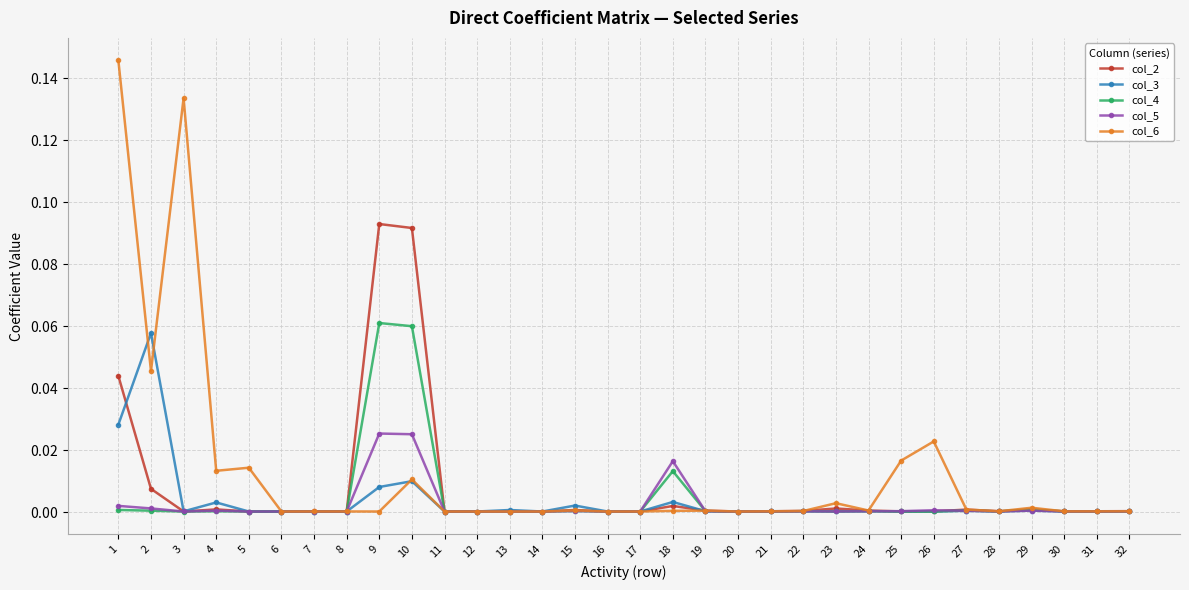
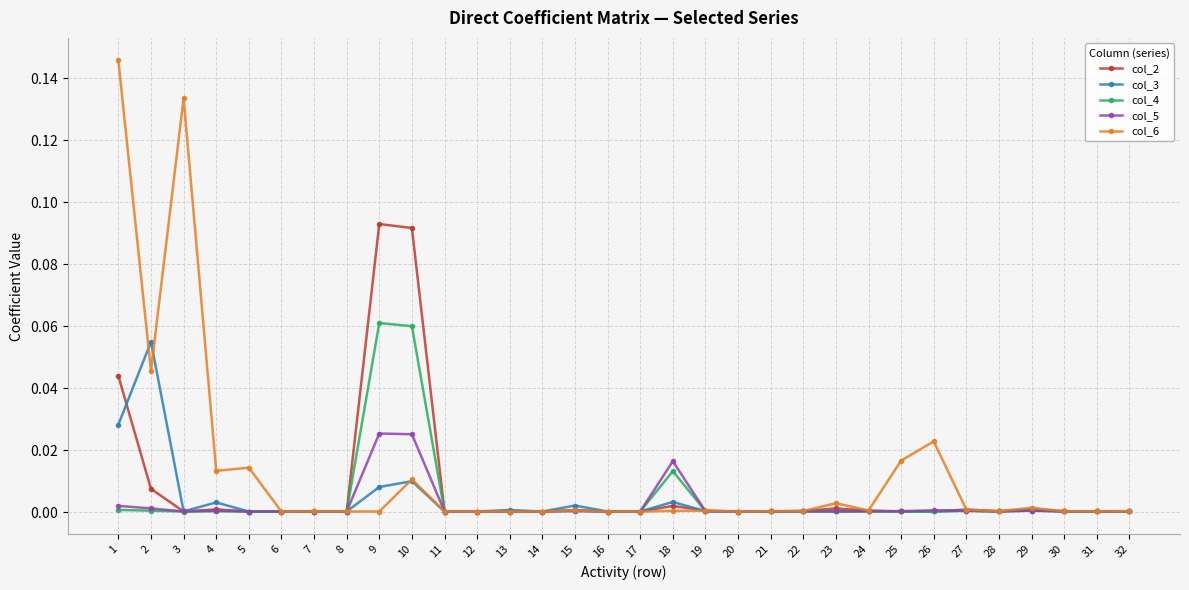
col_3, 2: 0.058 -> 0.055
